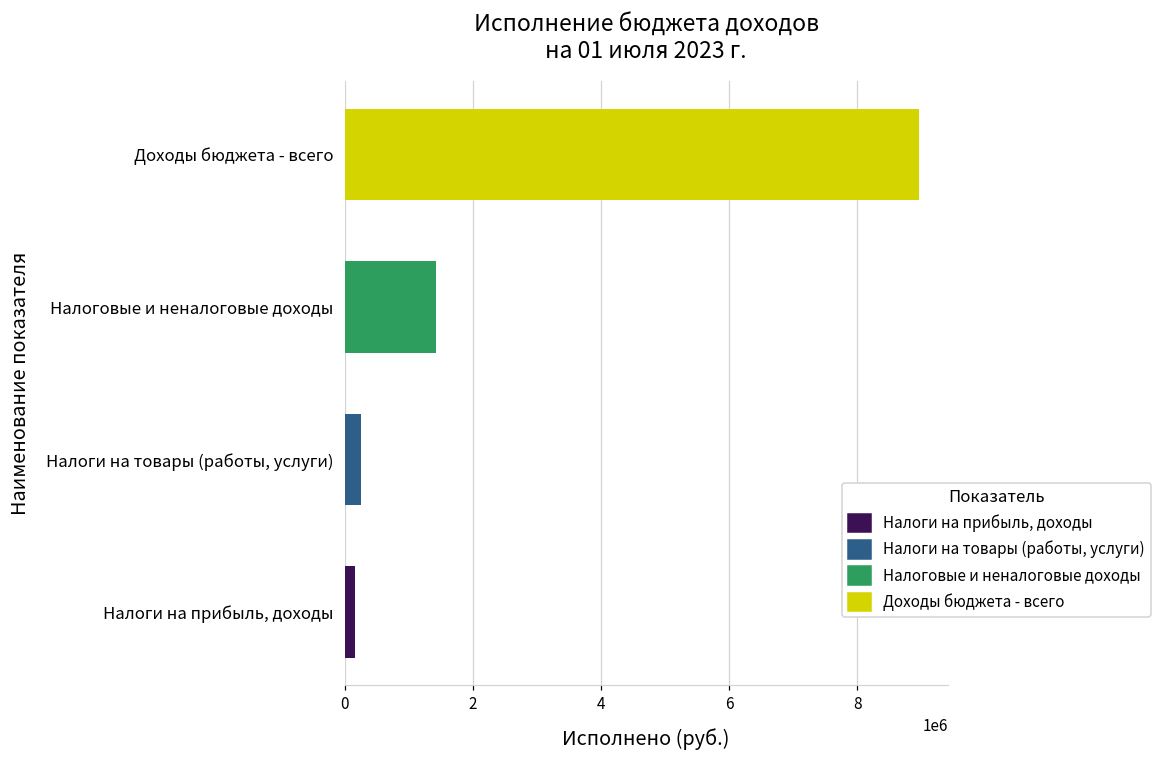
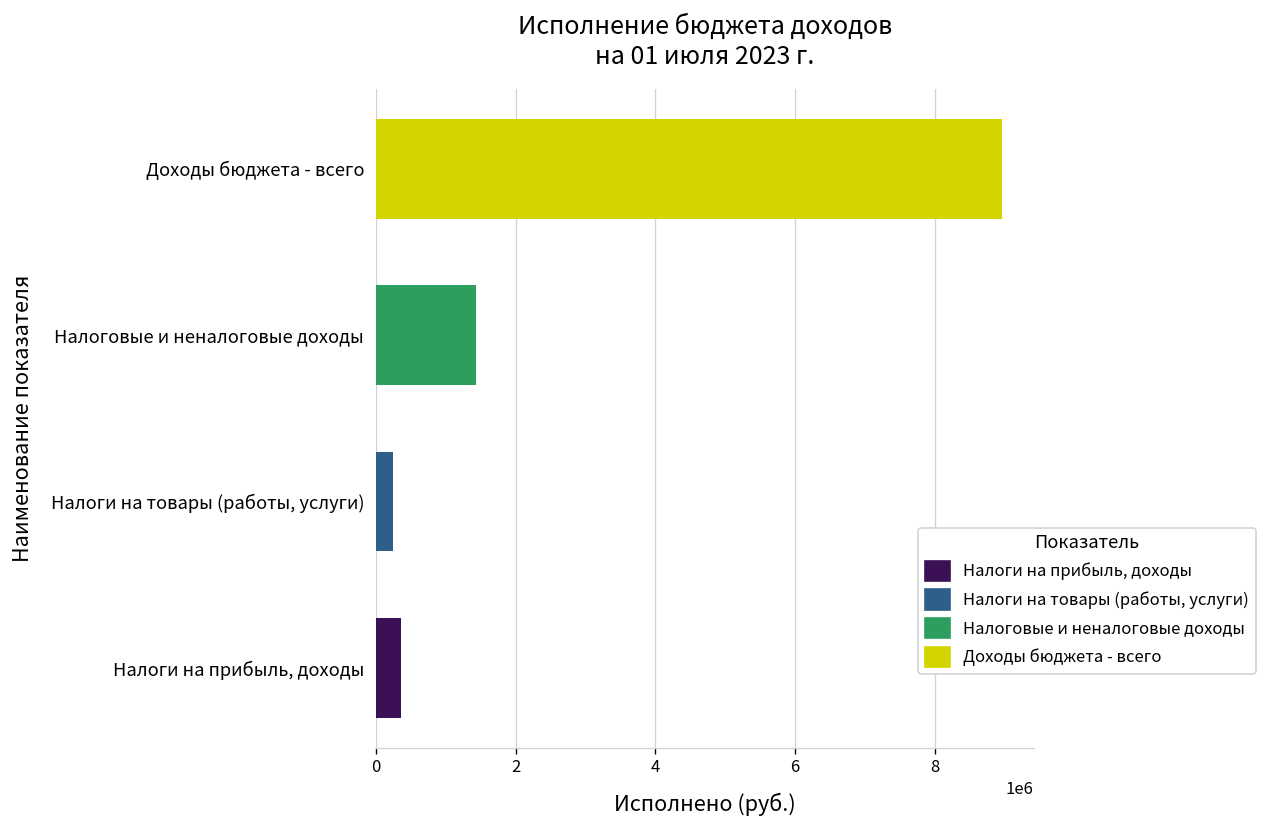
Налоги на прибыль, доходы: 200000 -> 400000
